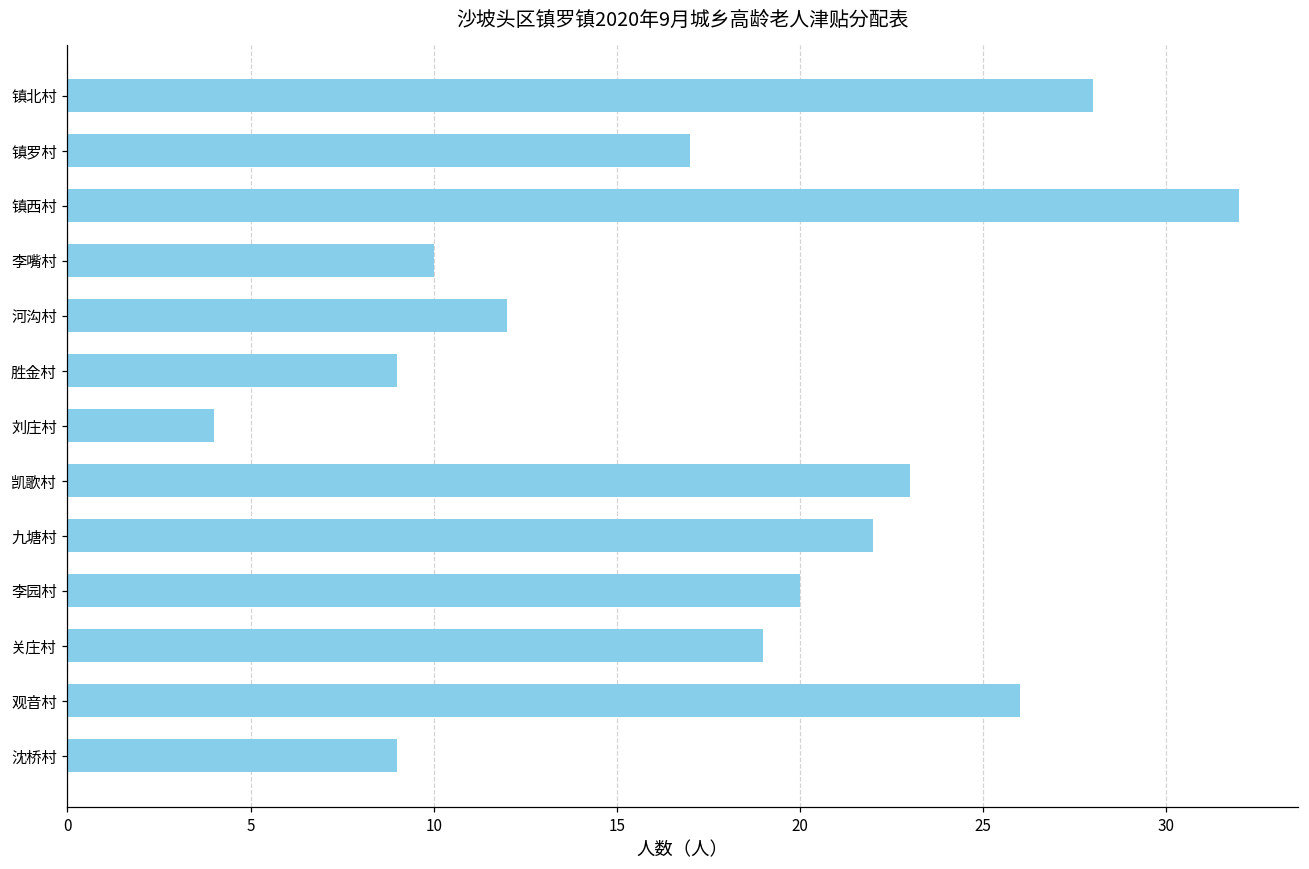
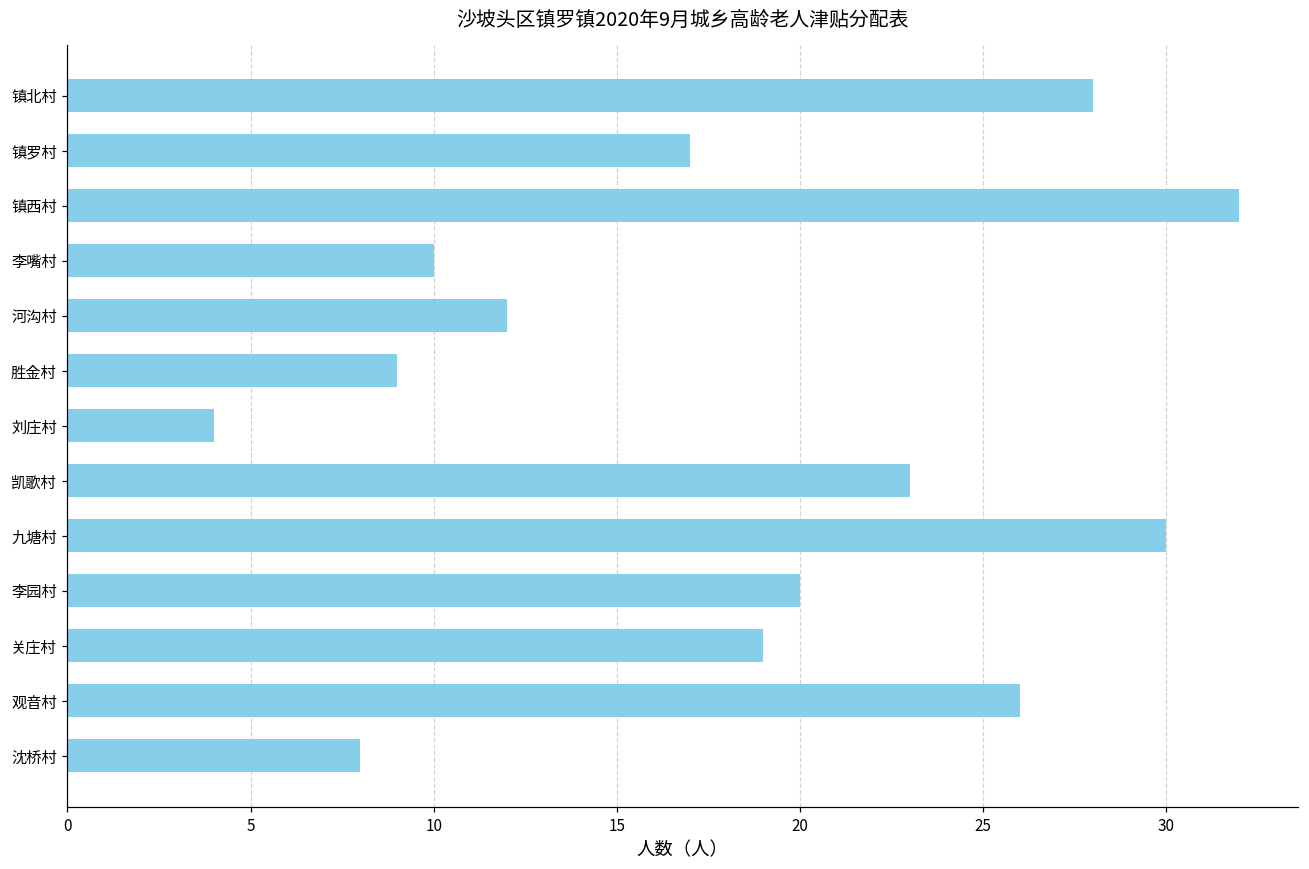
九塘村: 22 -> 30
沈桥村: 9 -> 8
